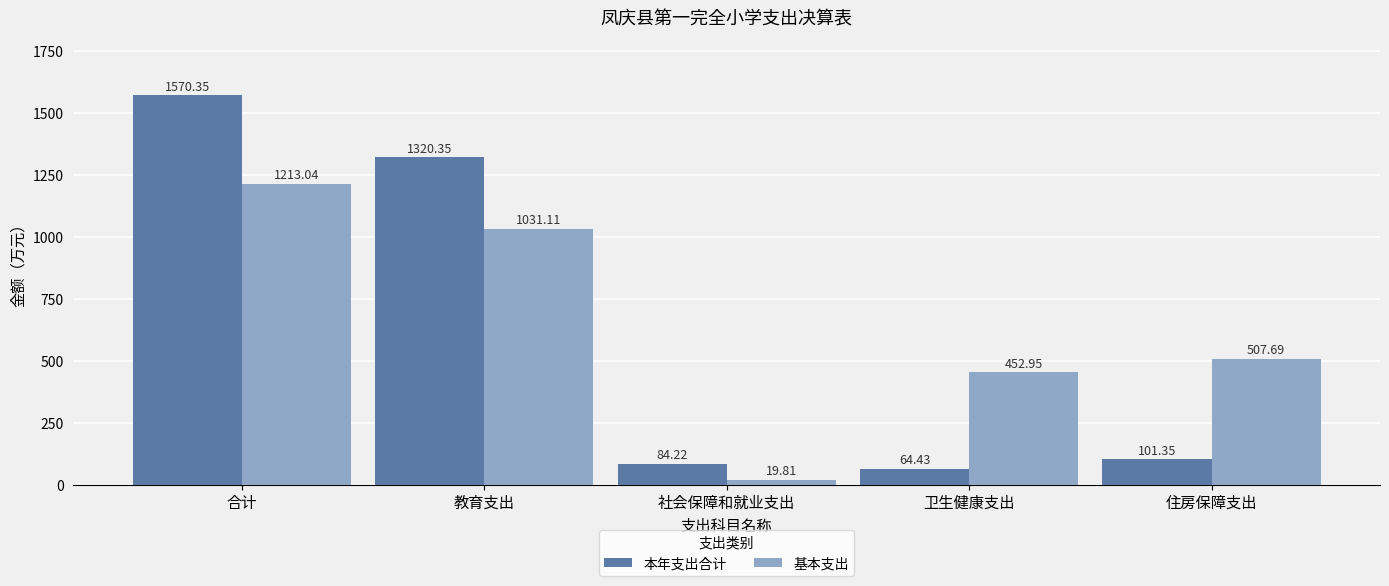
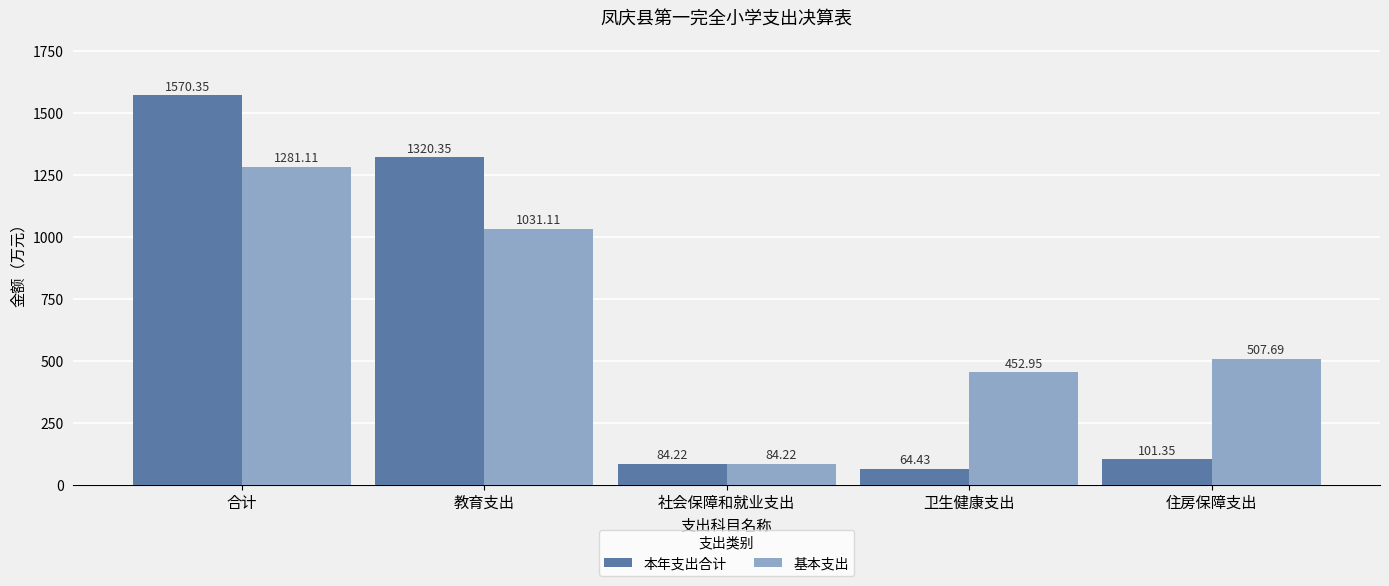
基本支出, 合计: 1213.04 -> 1281.11
基本支出, 社会保障和就业支出: 19.81 -> 84.22
